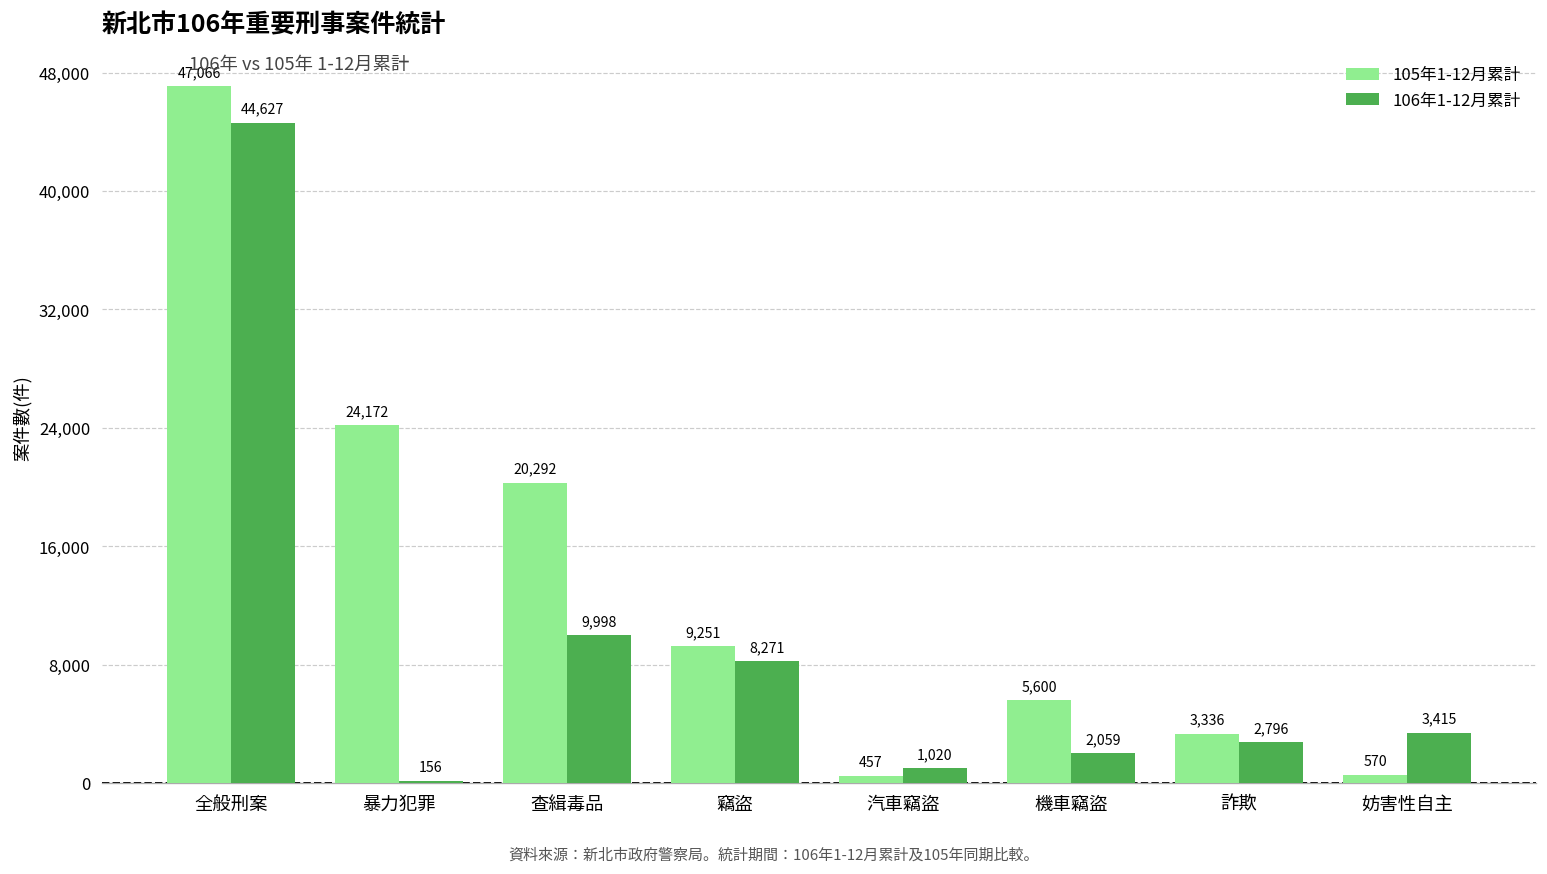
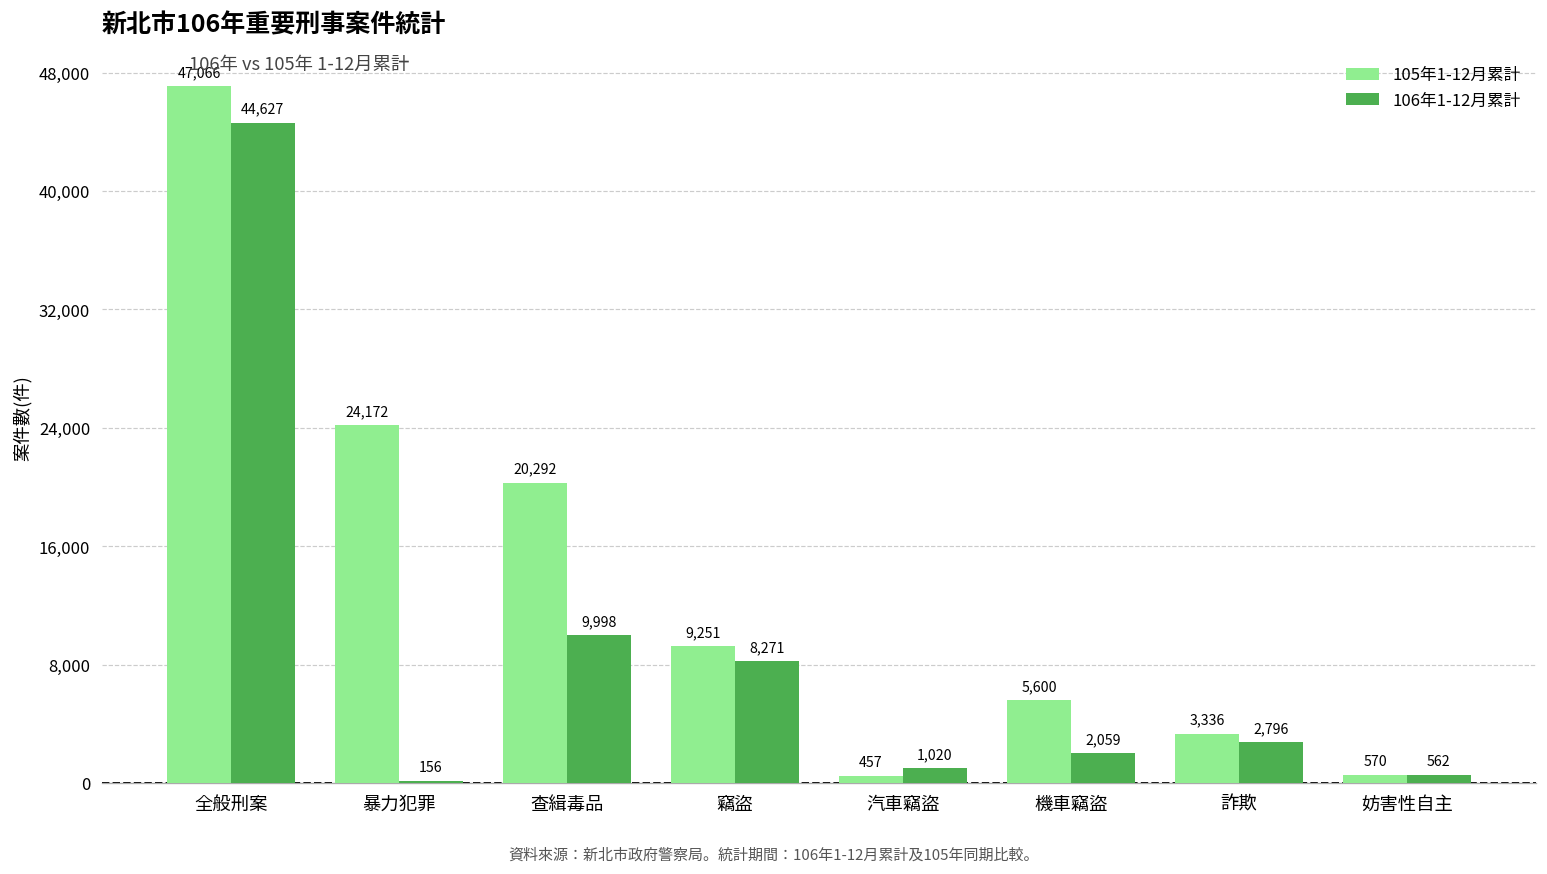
106年1-12月累計, 妨害性自主: 3,415 -> 562
